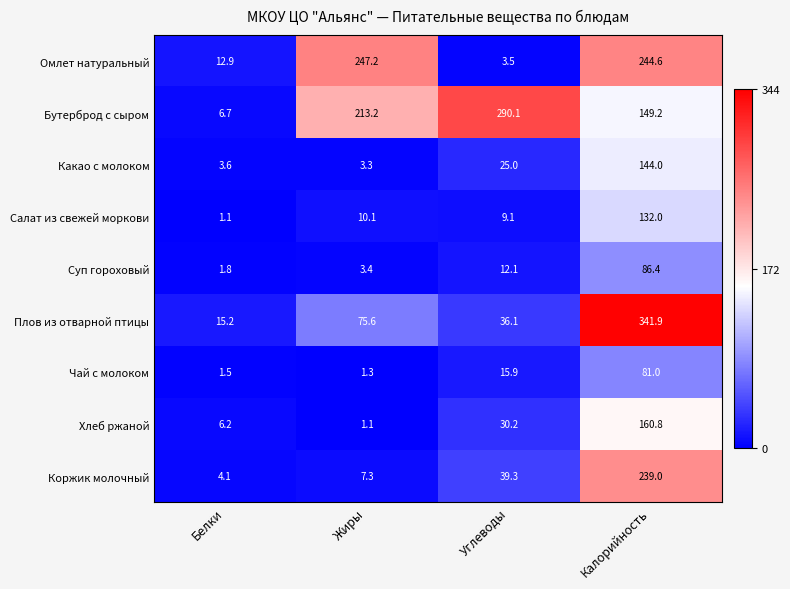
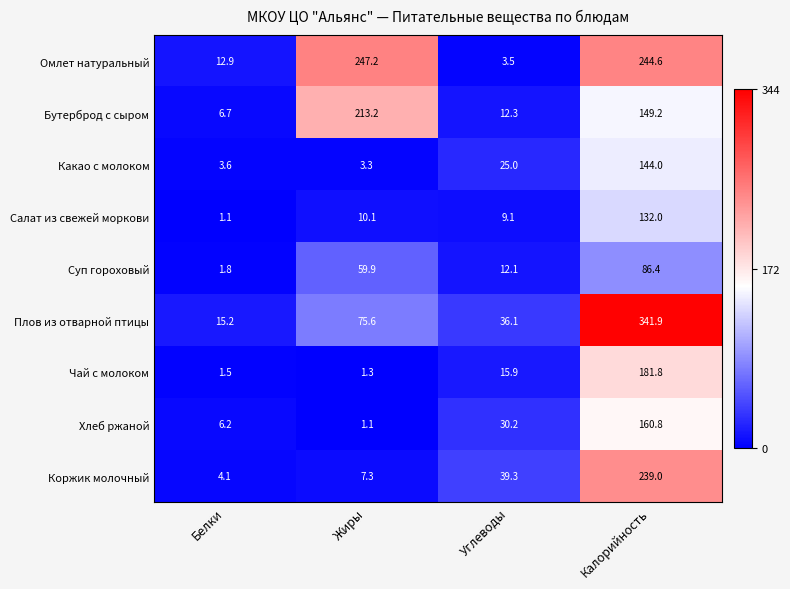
Бутерброд с сыром, Углеводы: 290.1 -> 12.3
Суп гороховый, Жиры: 3.4 -> 59.9
Чай с молоком, Калорийность: 81.0 -> 181.8
